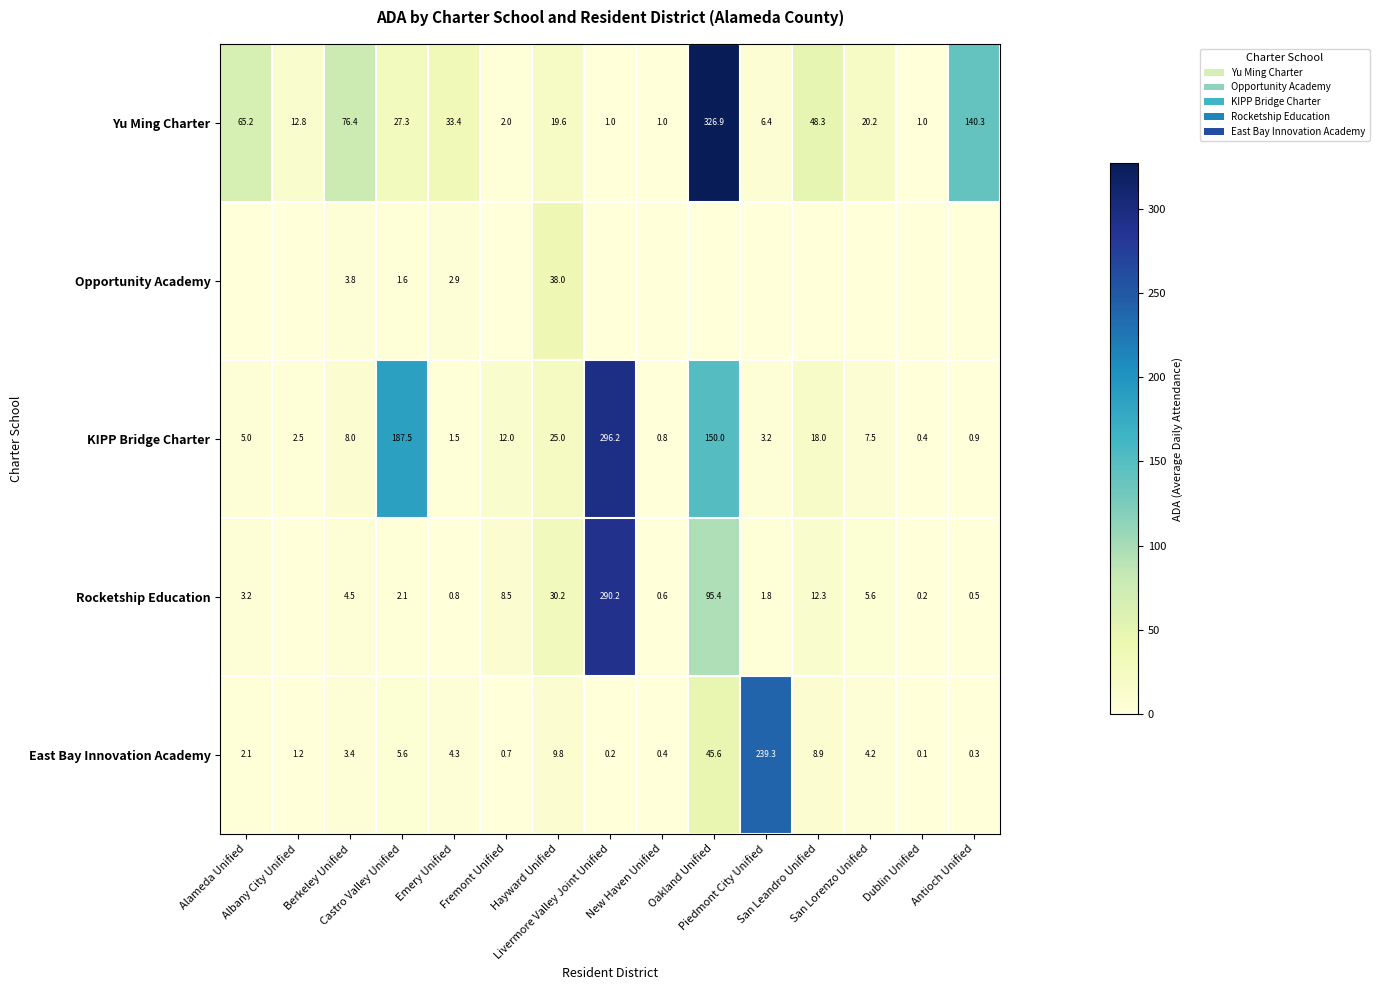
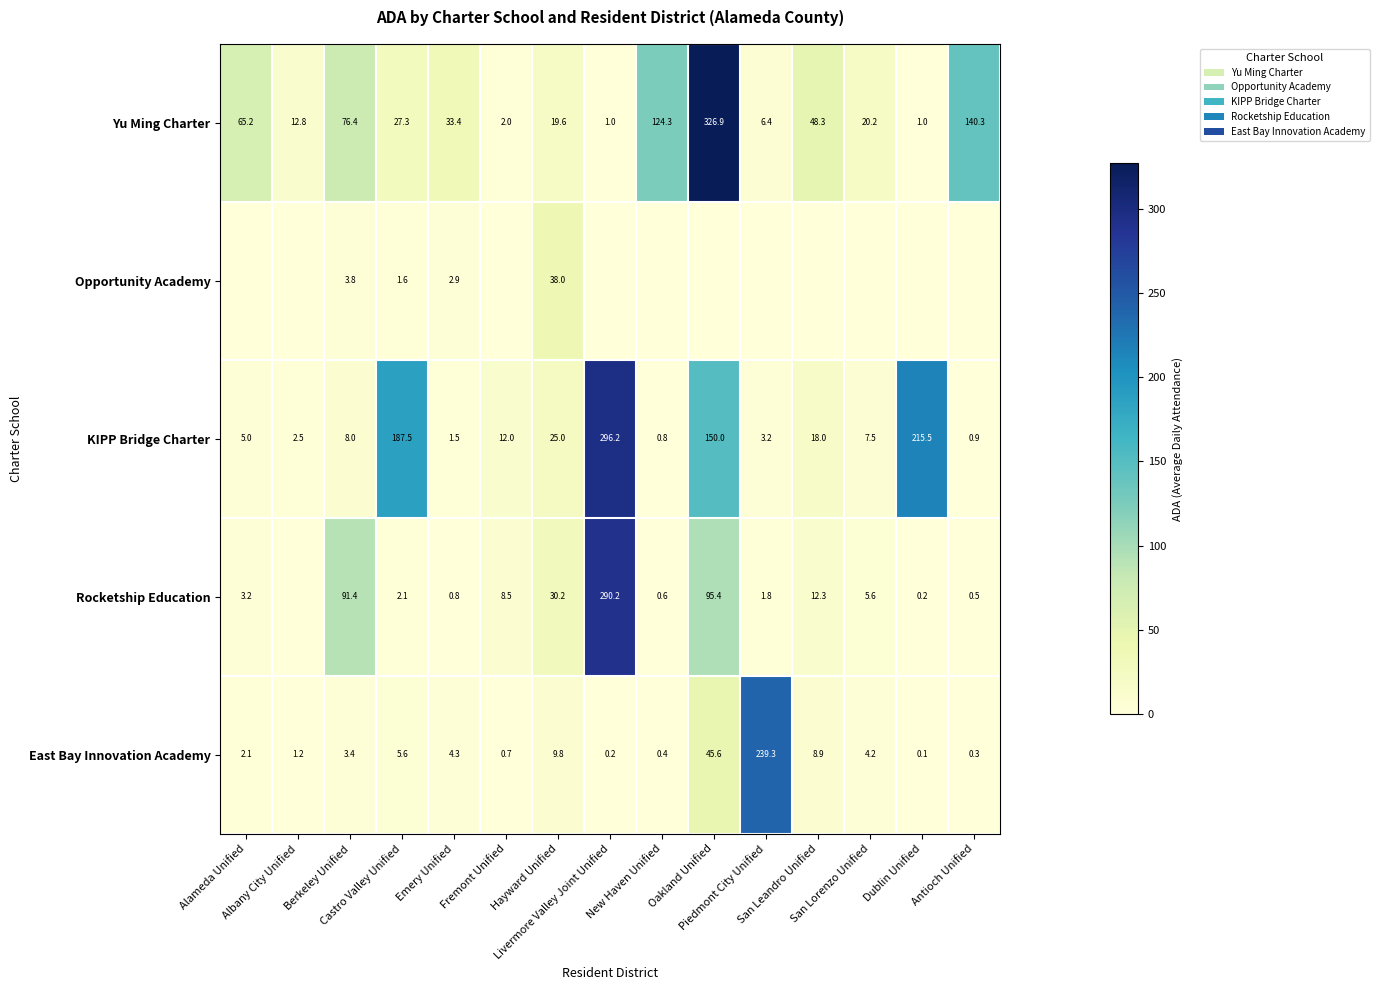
Yu Ming Charter, New Haven Unified: 1.0 -> 124.3
KIPP Bridge Charter, Dublin Unified: 0.4 -> 215.5
Rocketship Education, Berkeley Unified: 4.5 -> 91.4
